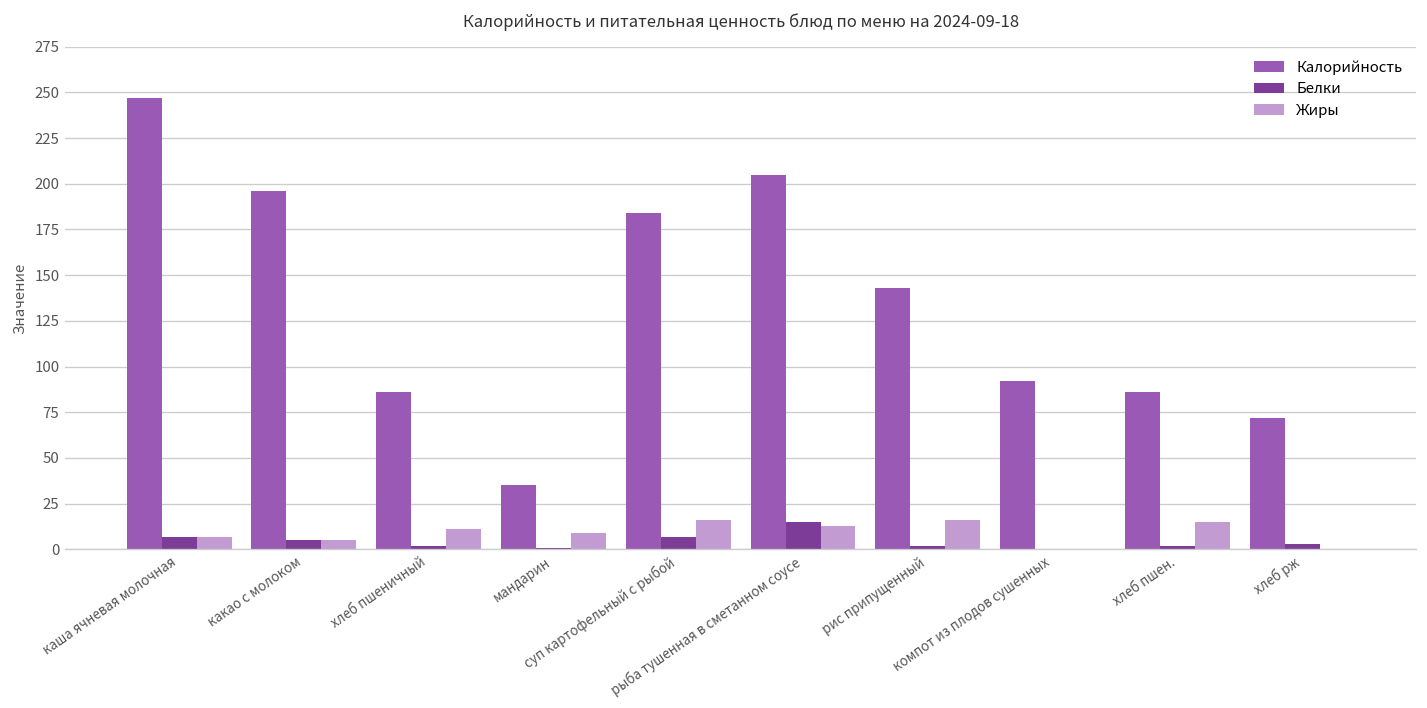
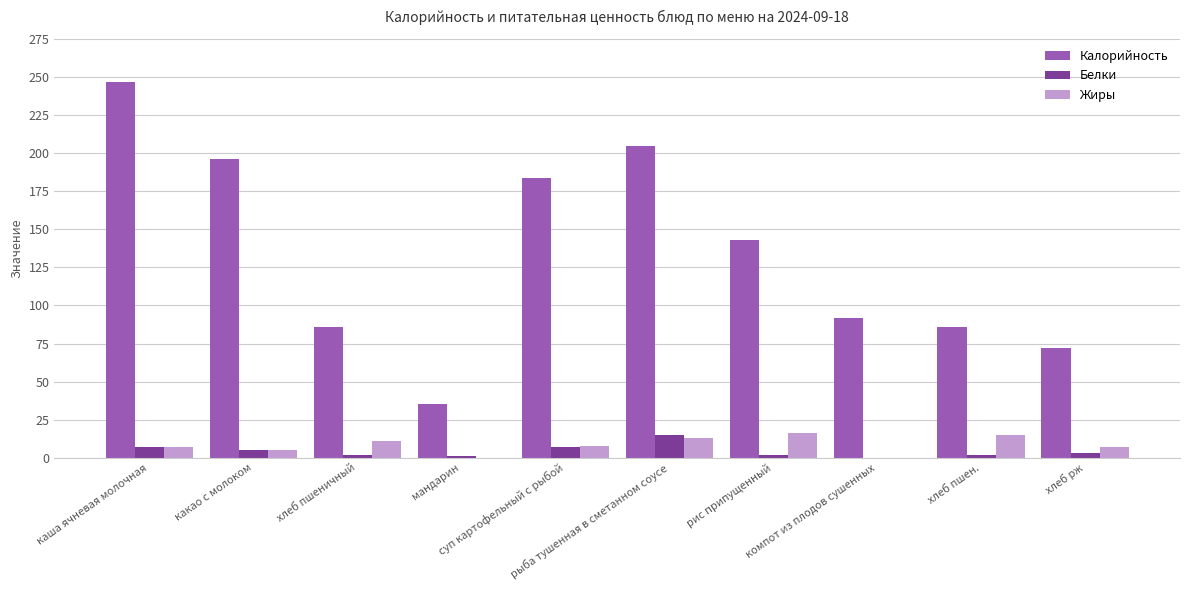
Жиры, мандарин: 9 -> 0
Жиры, суп картофельный с рыбой: 16 -> 8
Жиры, хлеб рж: 0 -> 7
